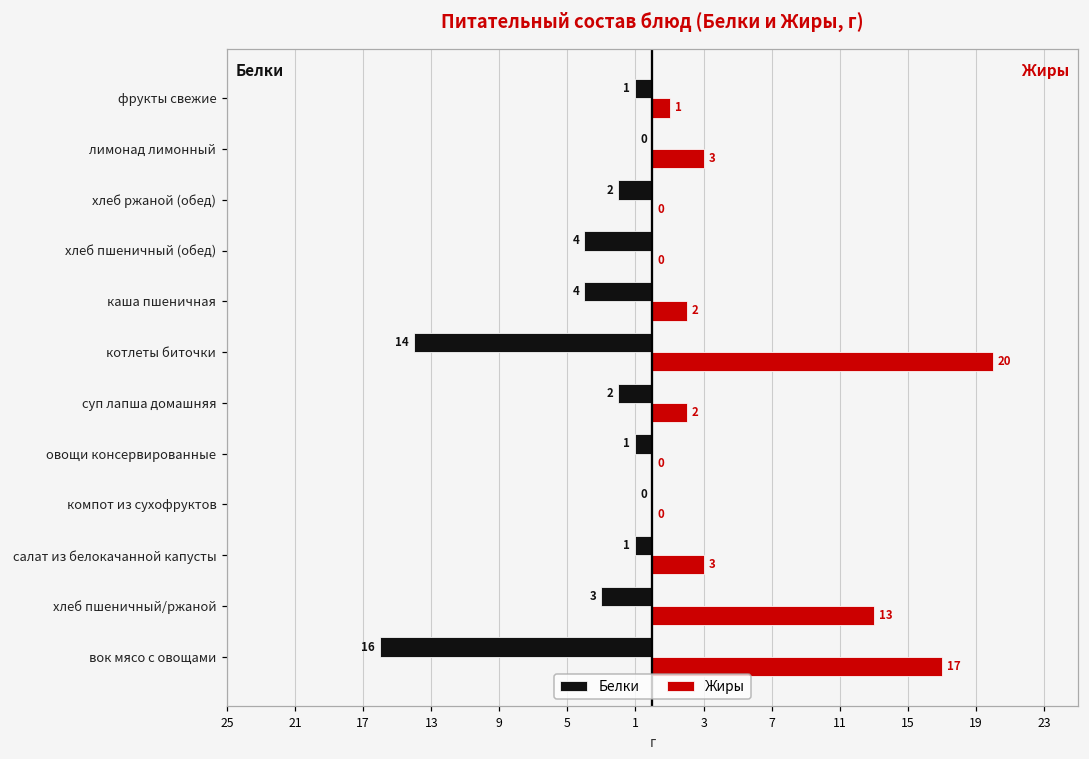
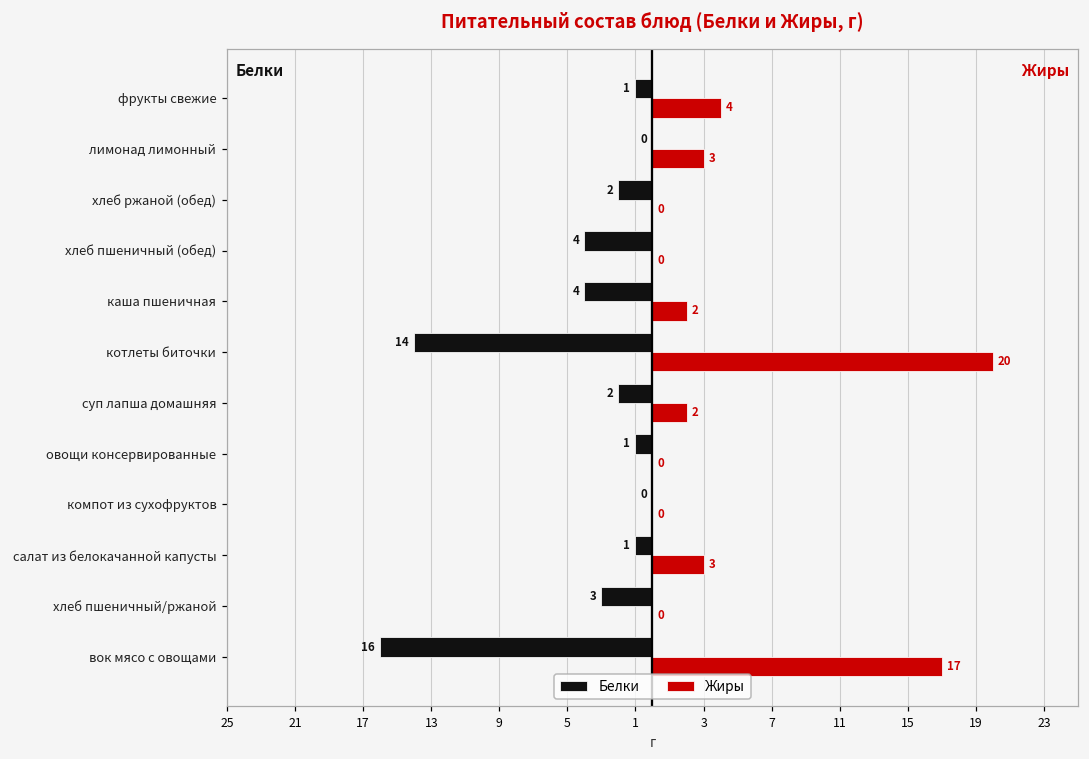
Жиры, фрукты свежие: 1 -> 4
Жиры, хлеб пшеничный/ржаной: 13 -> 0
